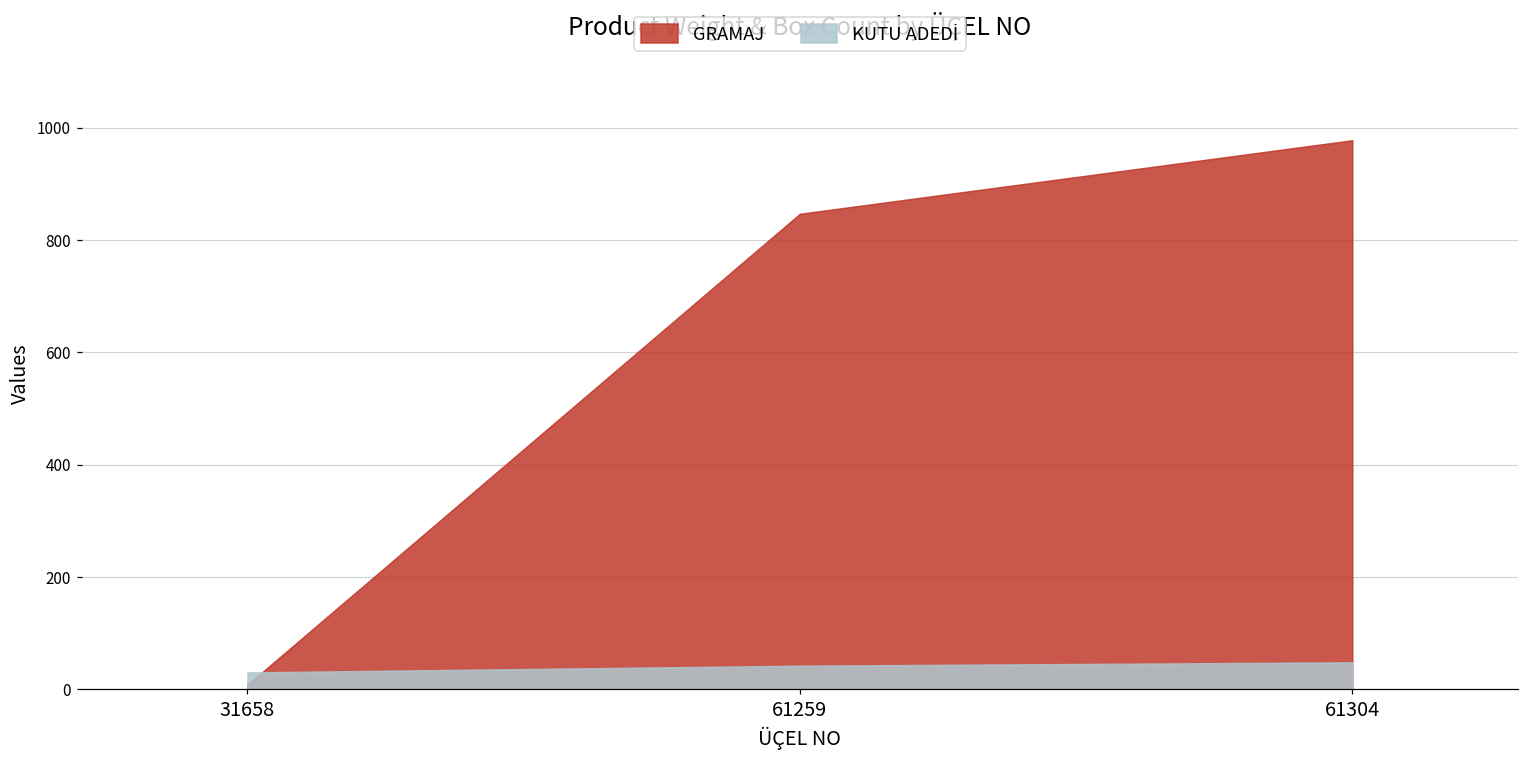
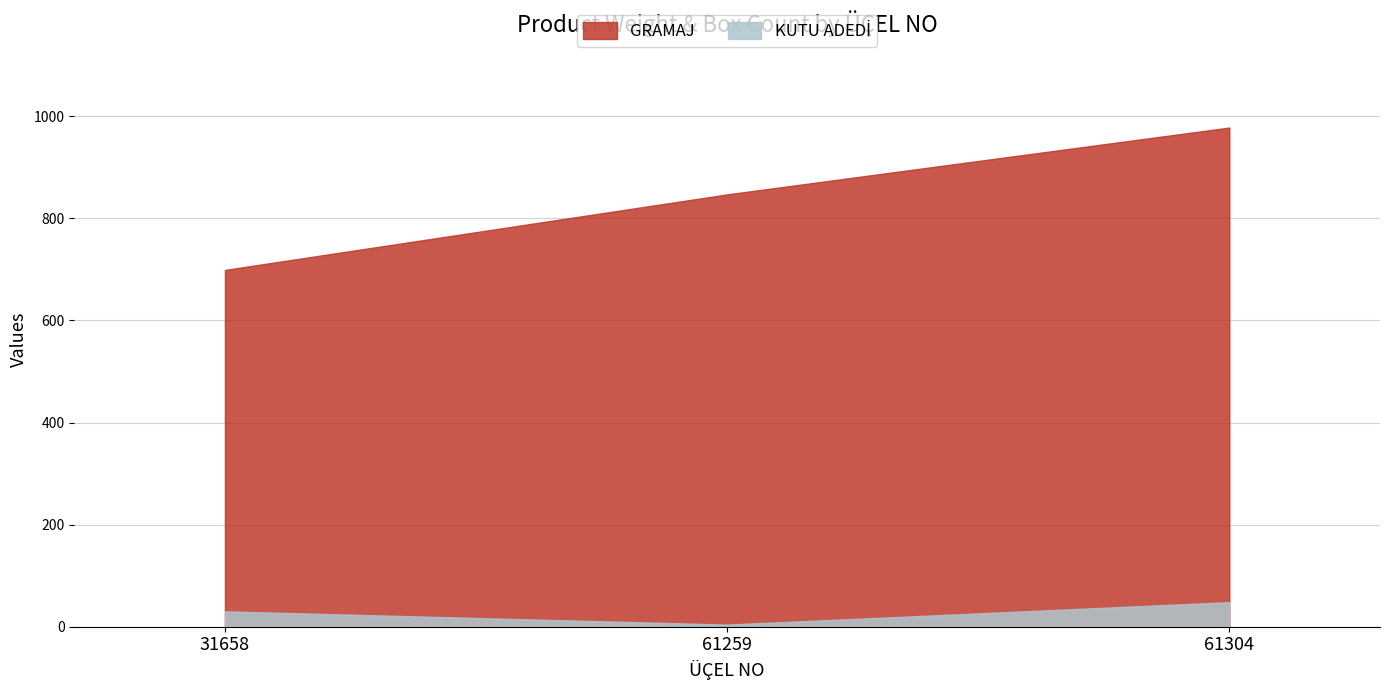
GRAMAJ, 31658: 10 -> 700
KUTU ADEDİ, 61259: 40 -> 0
